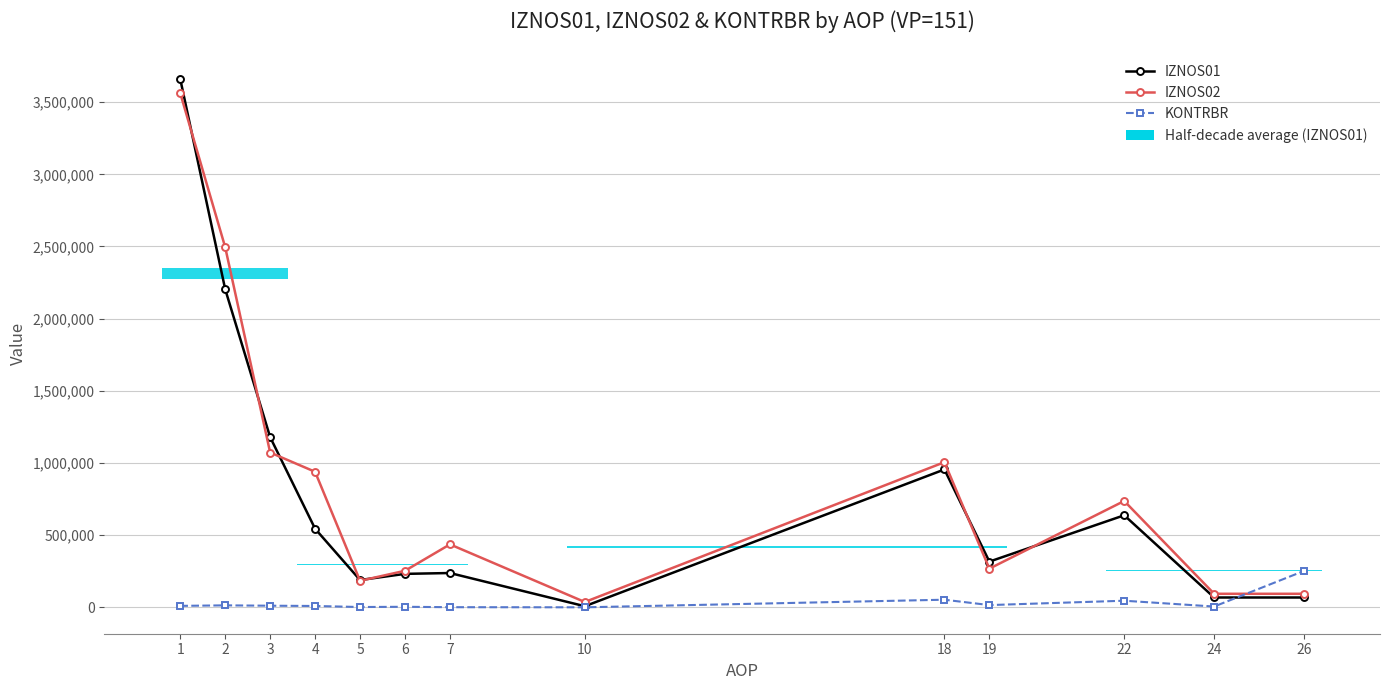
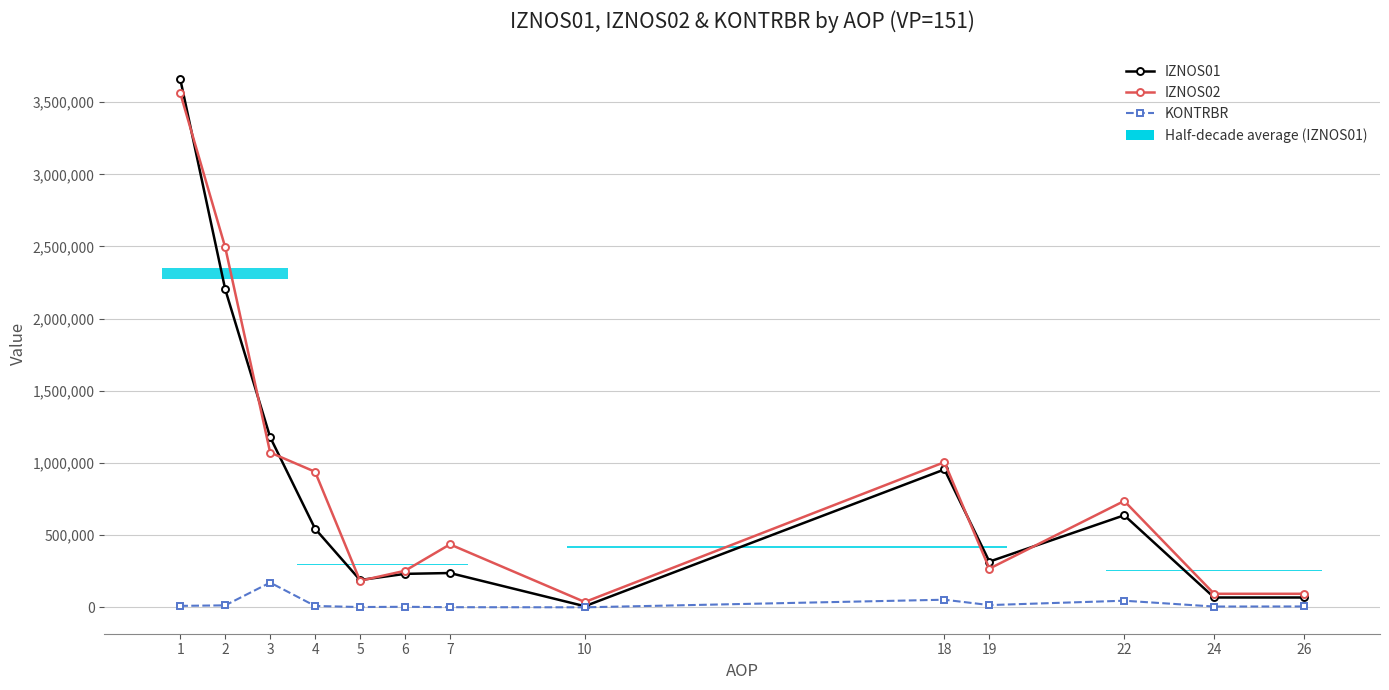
KONTRBR, 3: 10,000 -> 170,000
KONTRBR, 26: 250,000 -> 10,000
